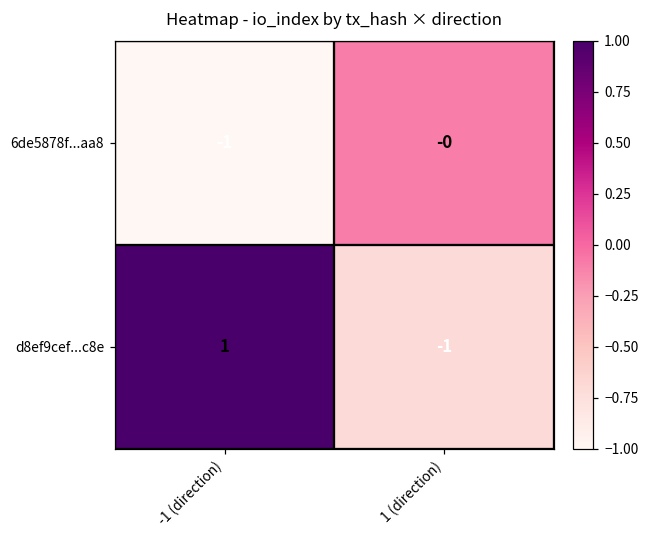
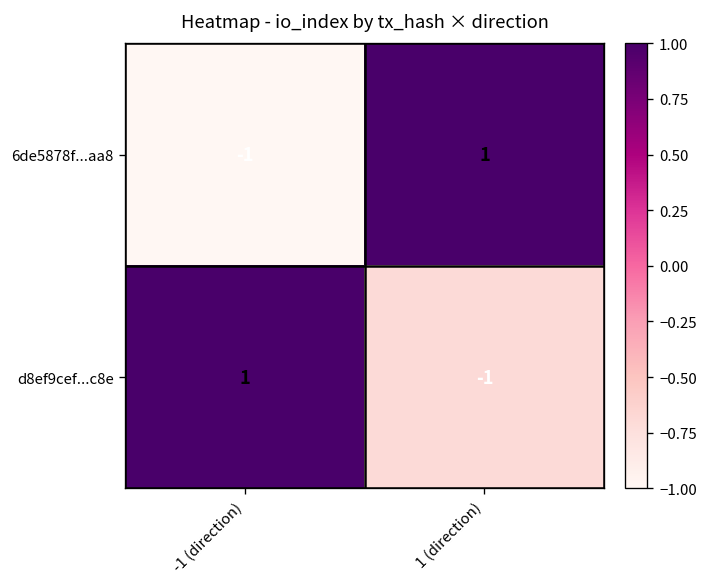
6de5878f...aa8, 1 (direction): -0 -> 1
